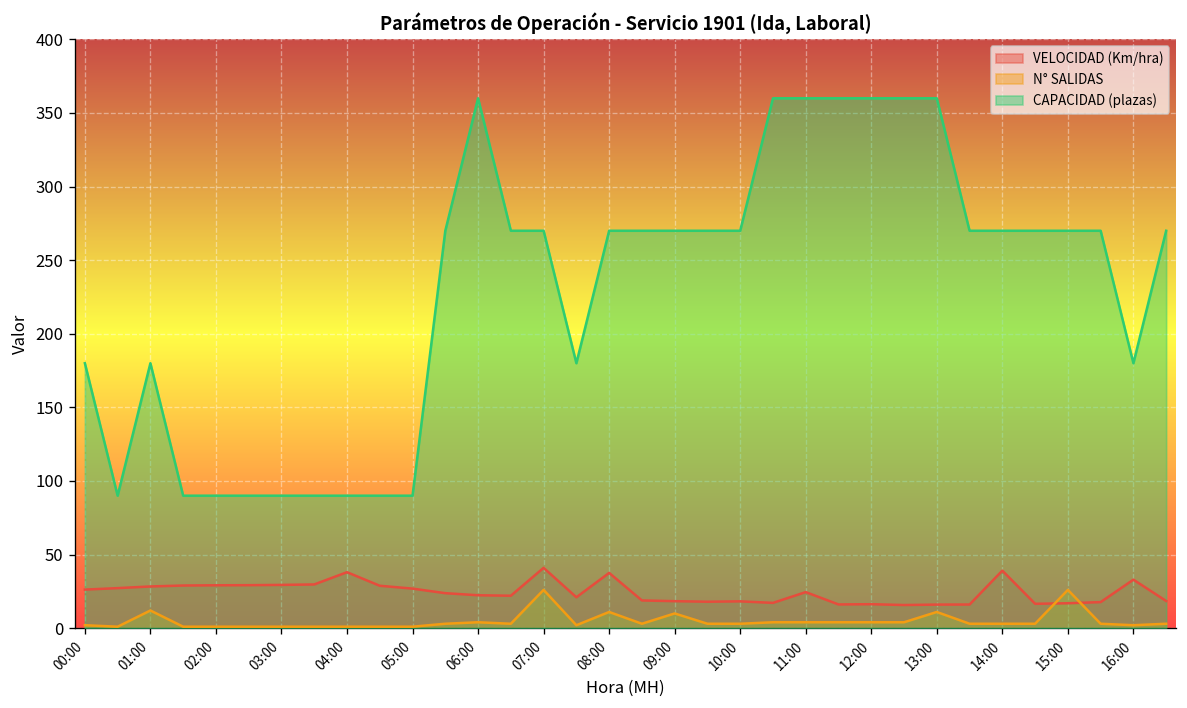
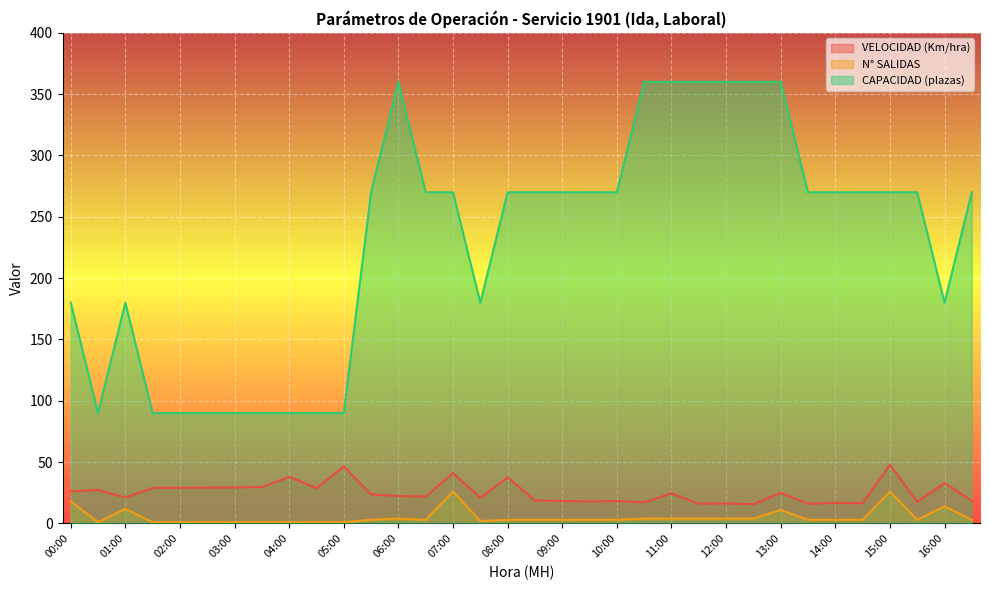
N° SALIDAS, 00:00: 2 -> 18
VELOCIDAD (Km/hra), 01:00: 28 -> 21
VELOCIDAD (Km/hra), 05:00: 27 -> 46
N° SALIDAS, 08:00: 11 -> 3
N° SALIDAS, 09:00: 10 -> 3
VELOCIDAD (Km/hra), 13:00: 16 -> 25
VELOCIDAD (Km/hra), 14:00: 39 -> 17
VELOCIDAD (Km/hra), 15:00: 17 -> 48
N° SALIDAS, 16:00: 2 -> 14
